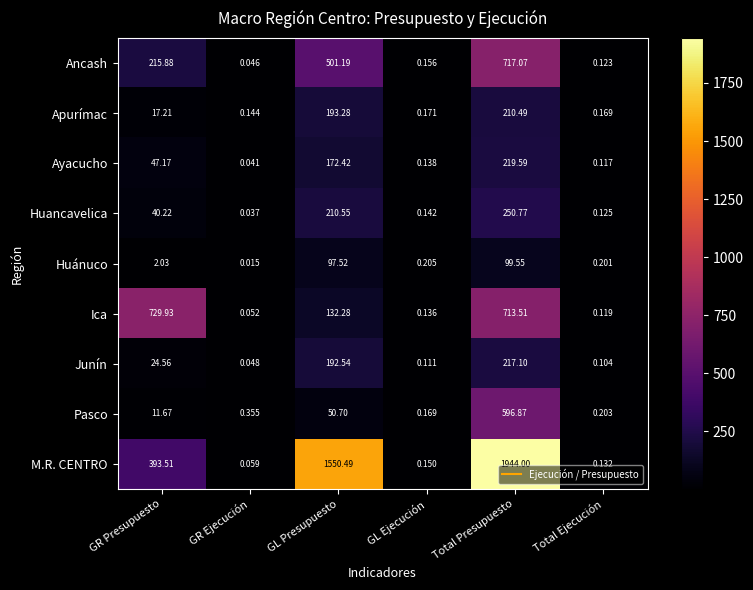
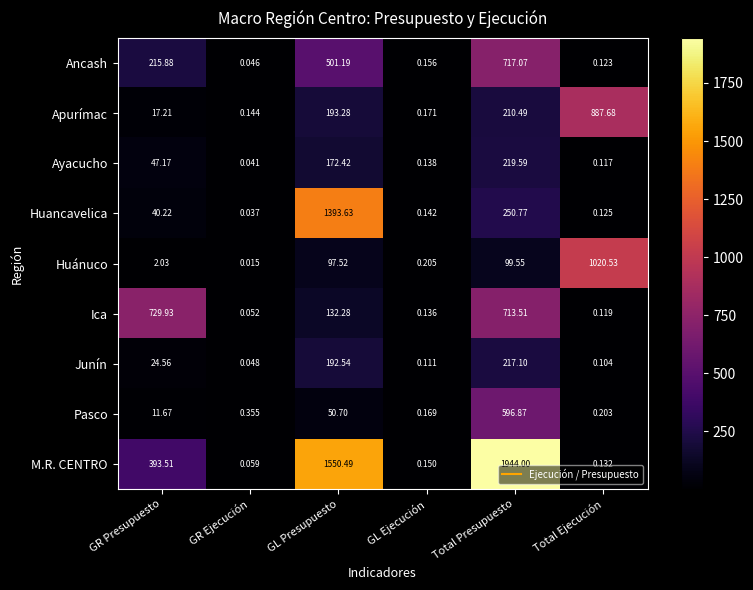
Apurímac, Total Ejecución: 0.169 -> 887.68
Huancavelica, GL Presupuesto: 210.55 -> 1393.63
Huánuco, Total Ejecución: 0.201 -> 1020.53
